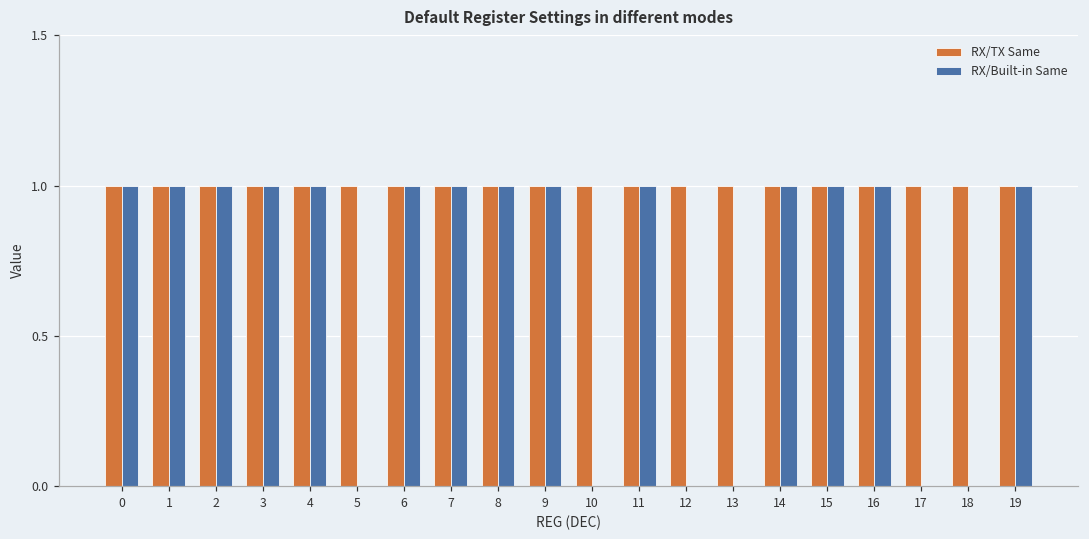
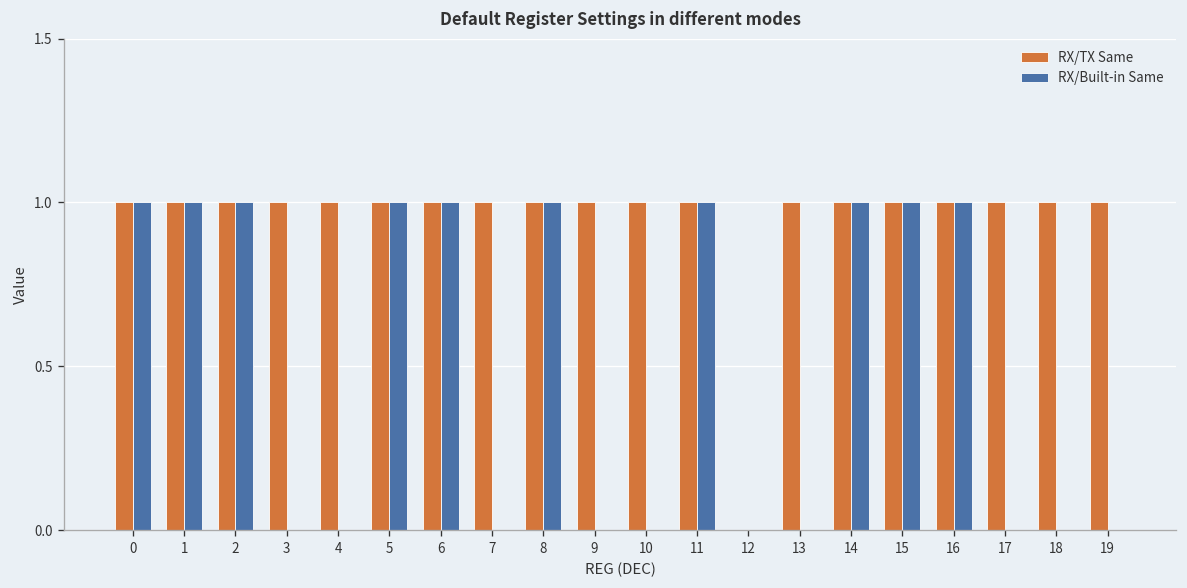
RX/Built-in Same, 3: 1 -> 0
RX/Built-in Same, 4: 1 -> 0
RX/Built-in Same, 5: 0 -> 1
RX/Built-in Same, 7: 1 -> 0
RX/Built-in Same, 9: 1 -> 0
RX/TX Same, 12: 1 -> 0
RX/Built-in Same, 19: 1 -> 0
